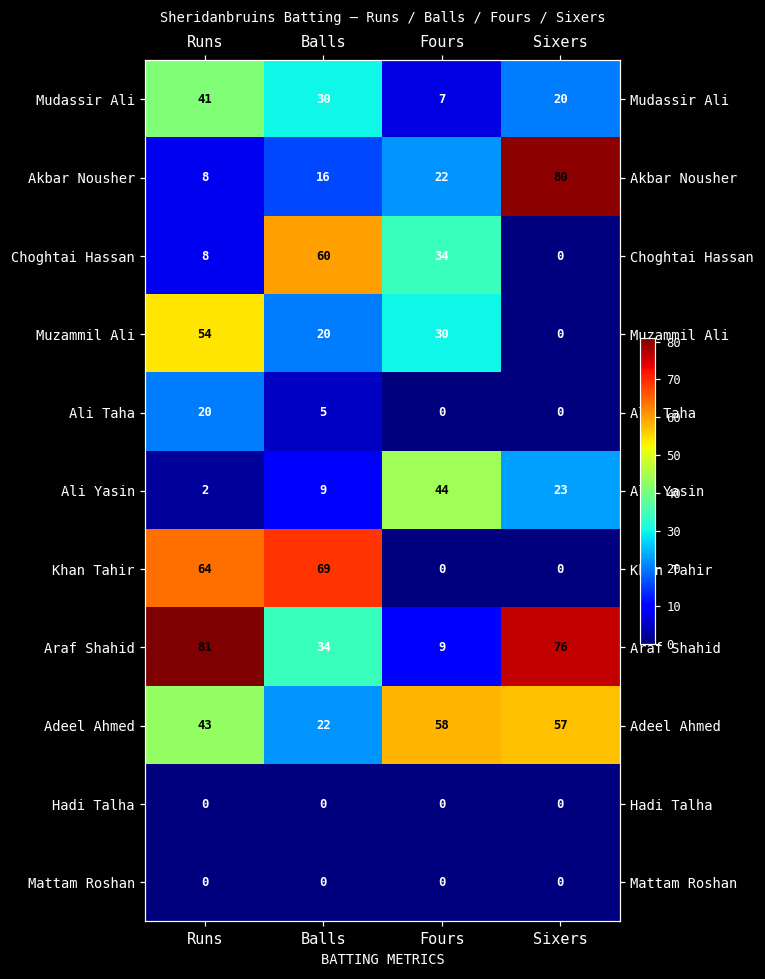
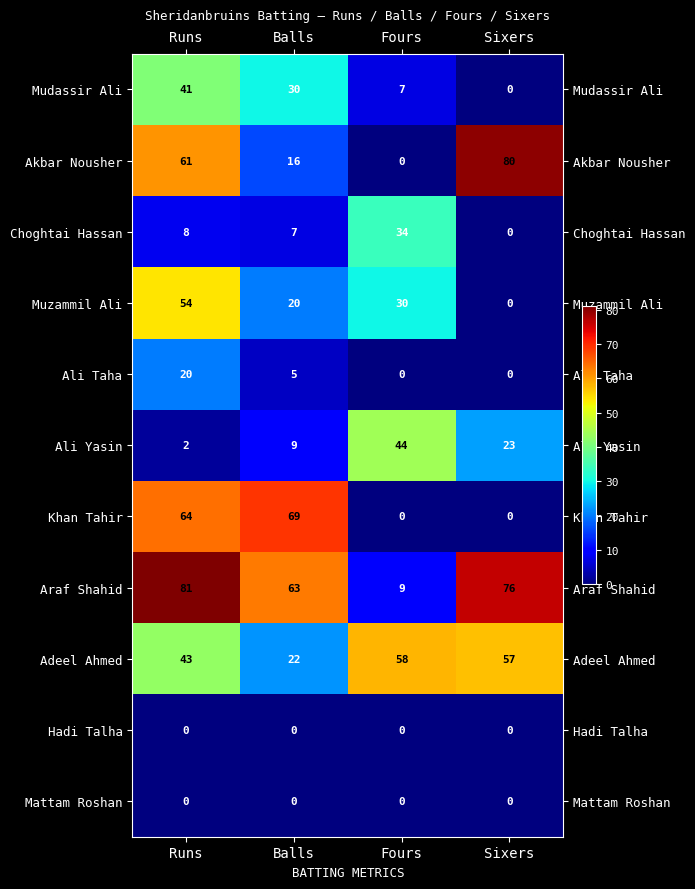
Mudassir Ali, Sixers: 20 -> 0
Akbar Nousher, Runs: 8 -> 61
Akbar Nousher, Fours: 22 -> 0
Choghtai Hassan, Balls: 60 -> 7
Araf Shahid, Balls: 34 -> 63
